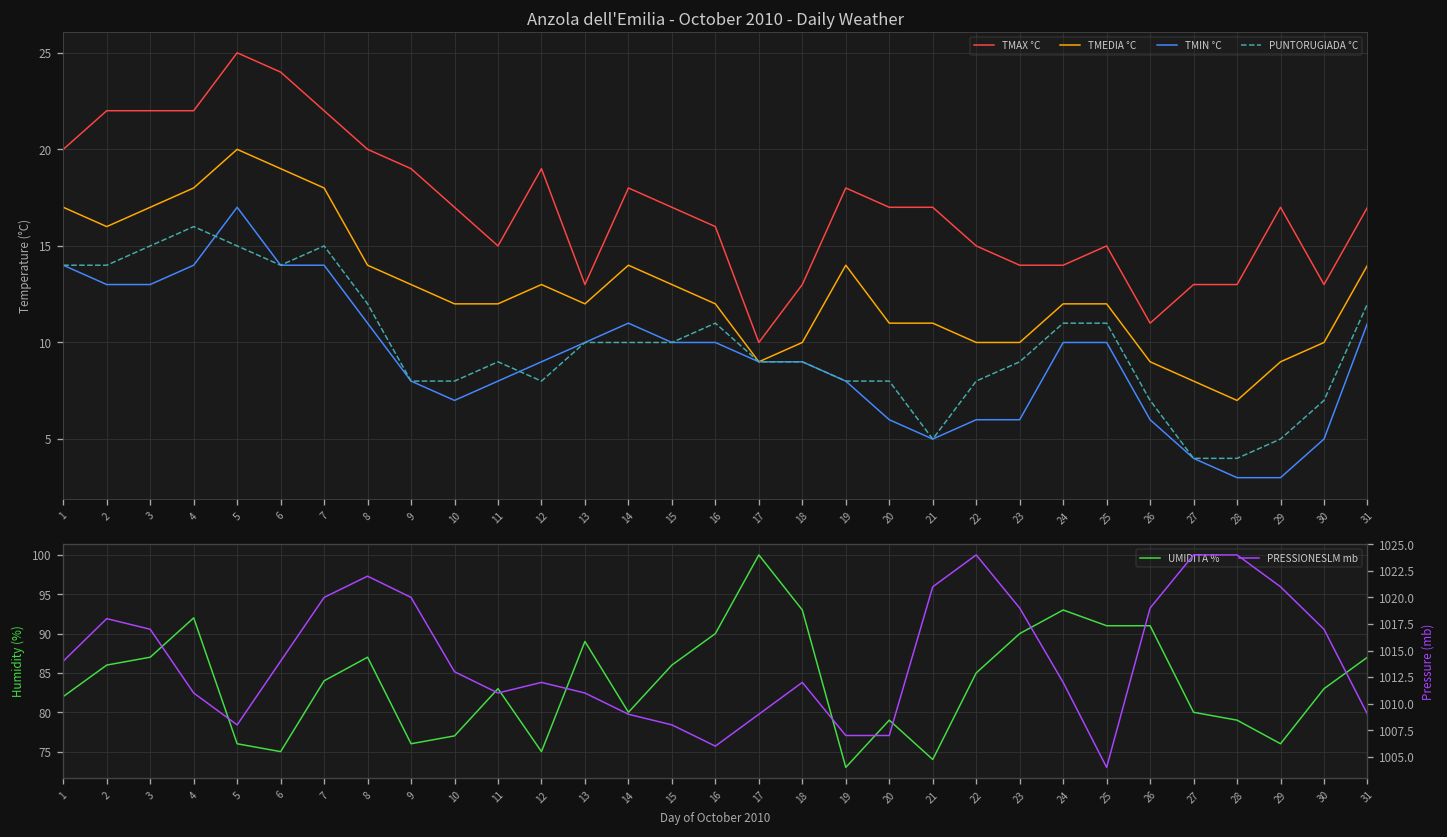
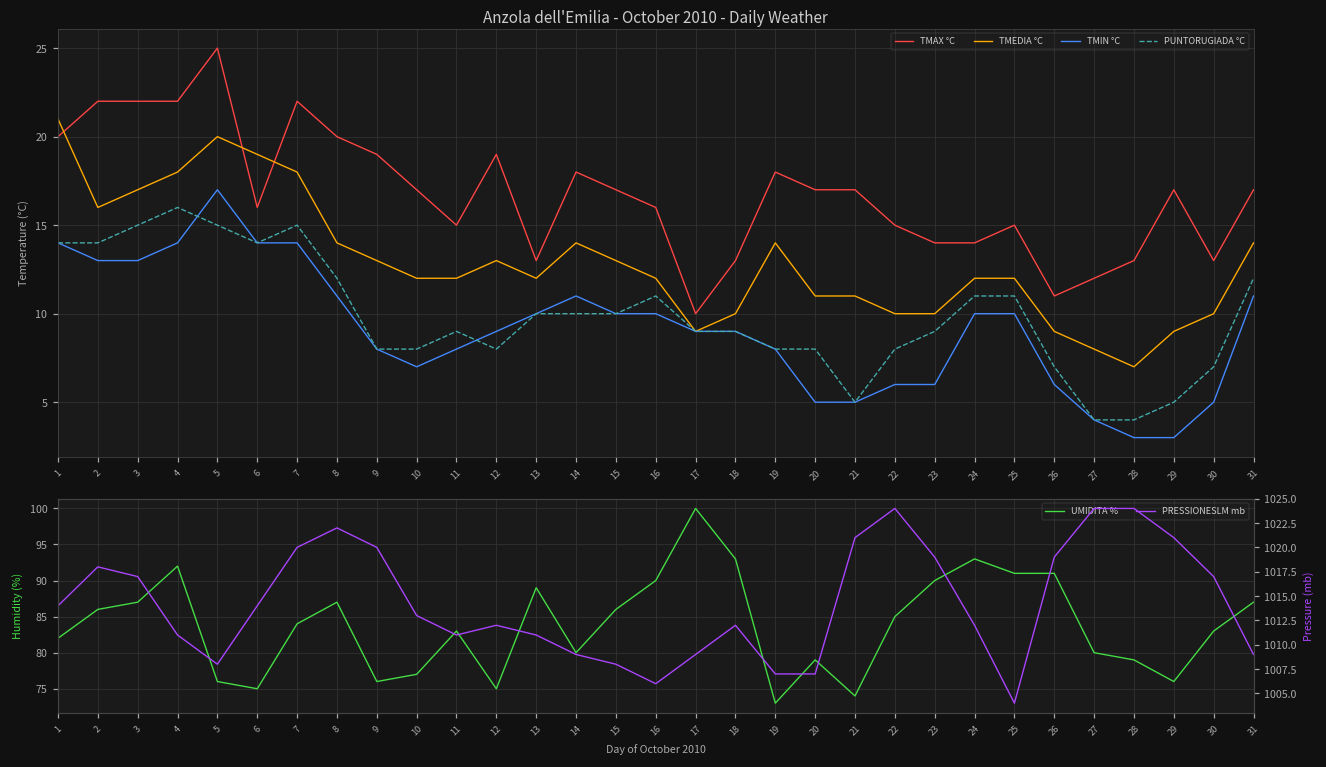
Anzola dell'Emilia - October 2010 - Daily Weather, TMEDIA °C, 1: 17 -> 21
Anzola dell'Emilia - October 2010 - Daily Weather, TMAX °C, 6: 24 -> 16
Anzola dell'Emilia - October 2010 - Daily Weather, TMIN °C, 20: 6 -> 5
Anzola dell'Emilia - October 2010 - Daily Weather, TMAX °C, 27: 13 -> 12
